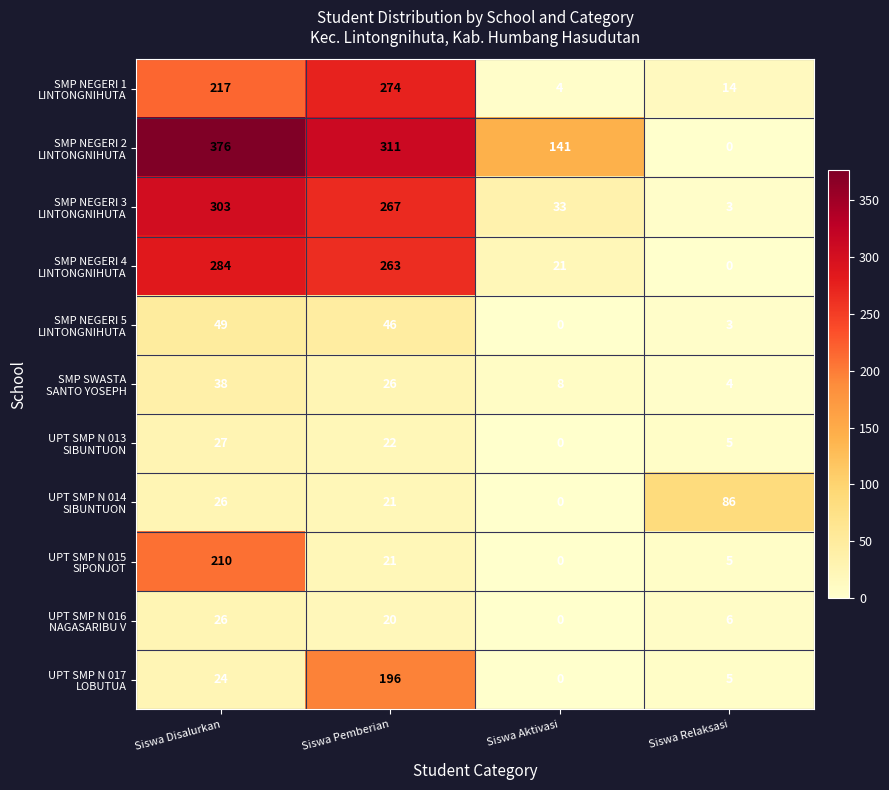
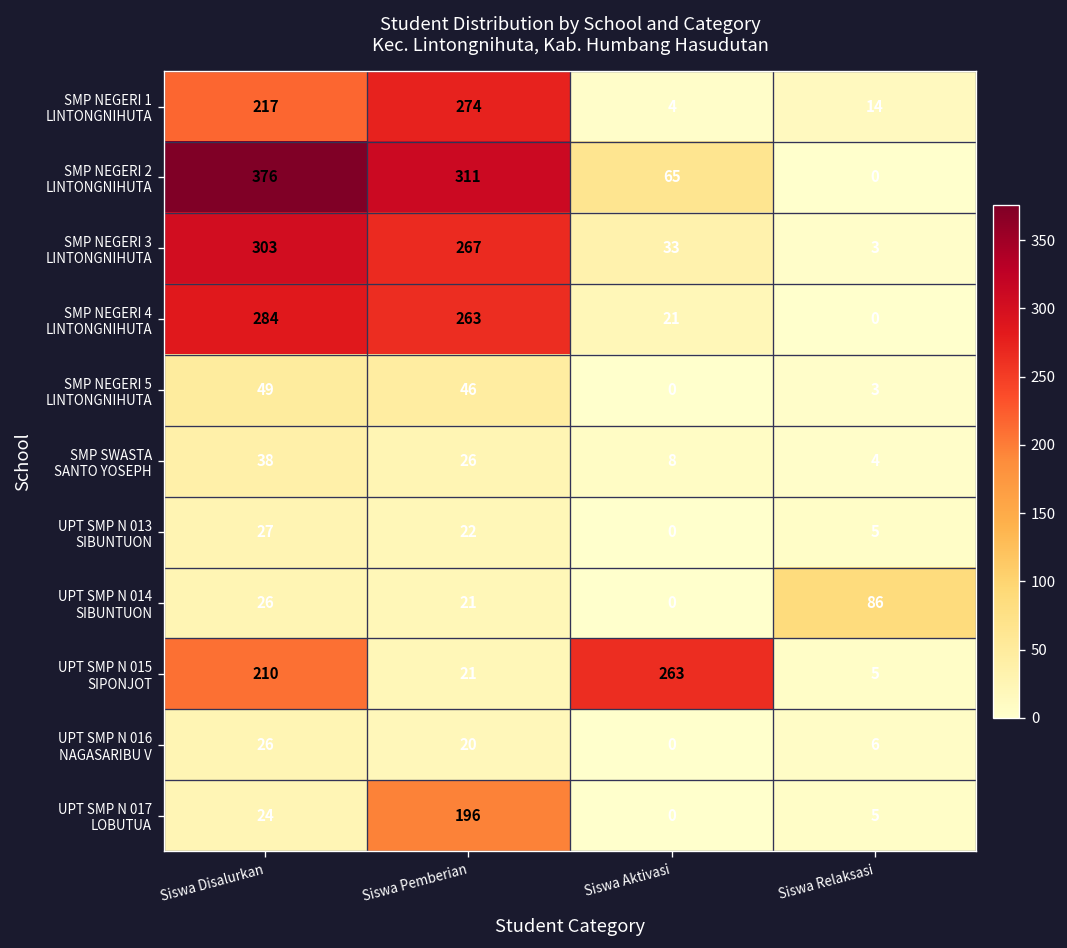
SMP NEGERI 2 LINTONGNIHUTA, Siswa Aktivasi: 141 -> 65
UPT SMP N 015 SIPONJOT, Siswa Aktivasi: 0 -> 263
